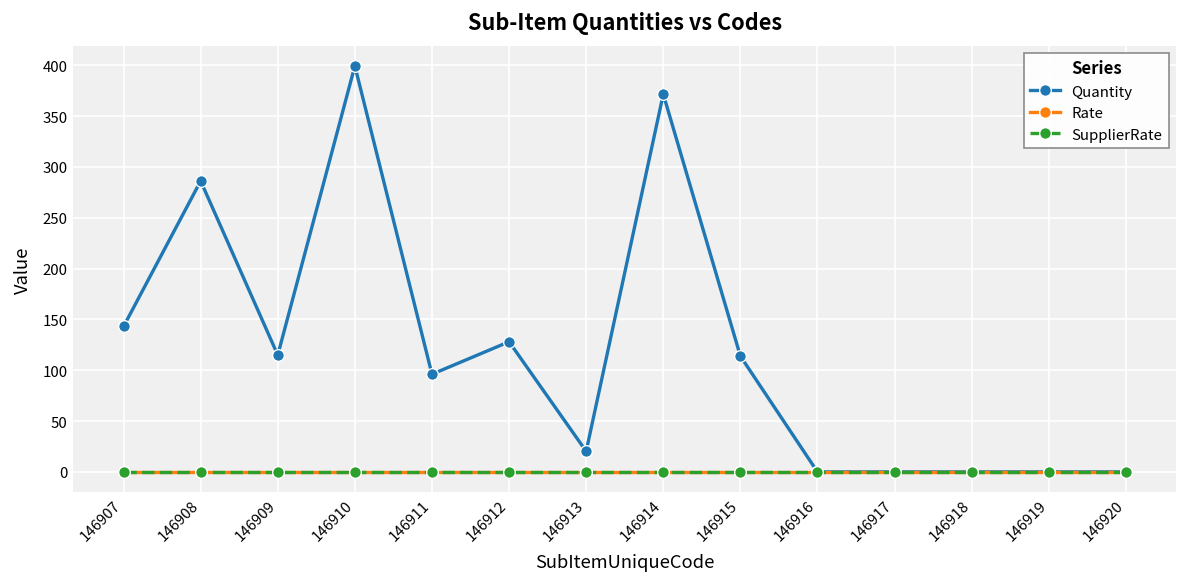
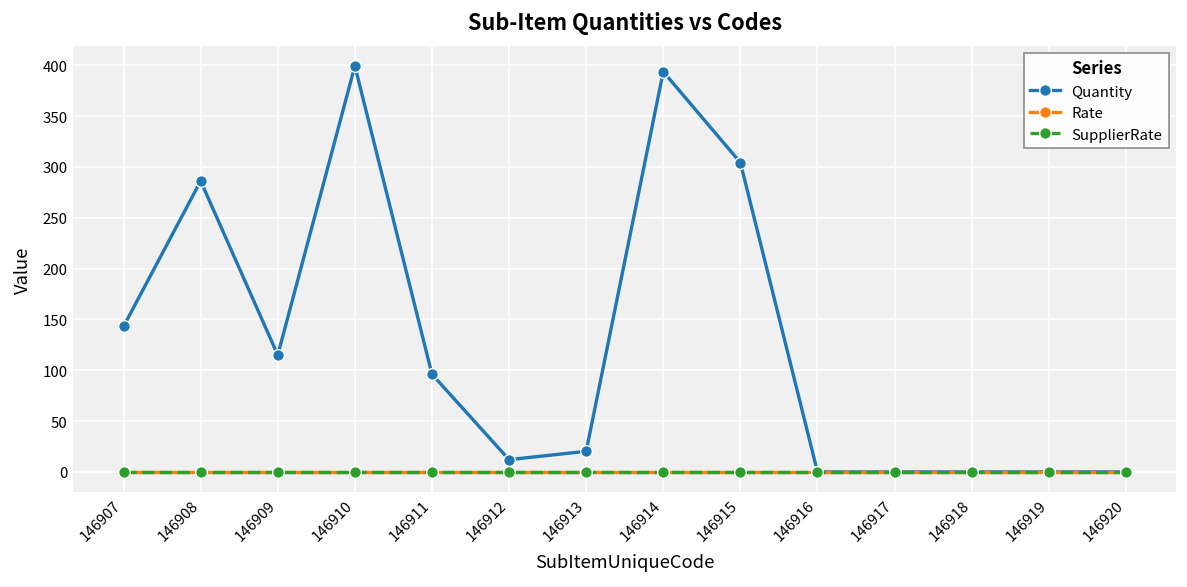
Quantity, 146912: 130 -> 10
Quantity, 146914: 370 -> 390
Quantity, 146915: 110 -> 300
